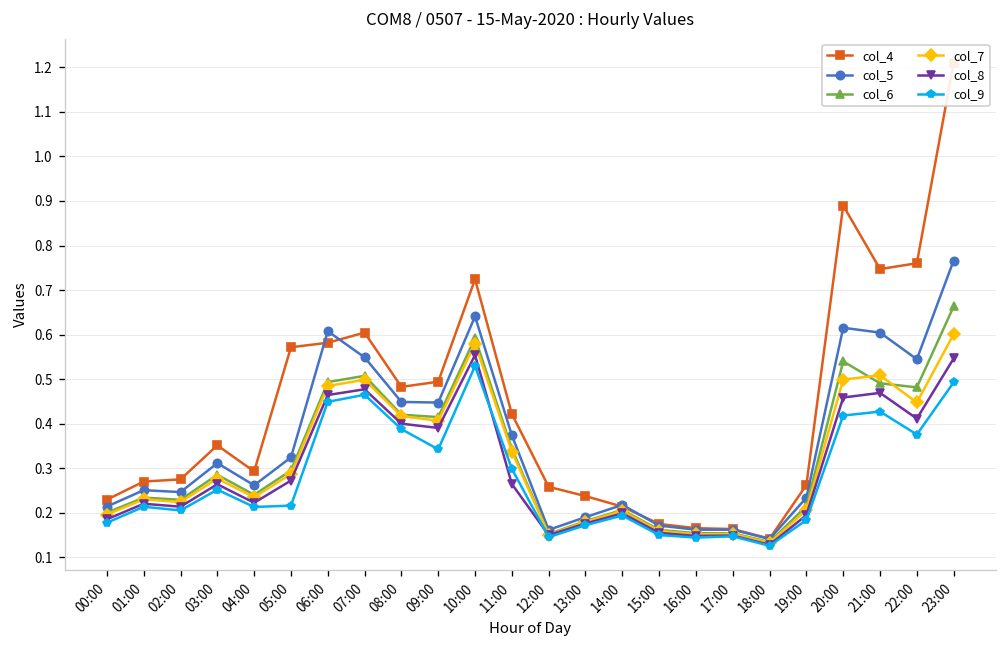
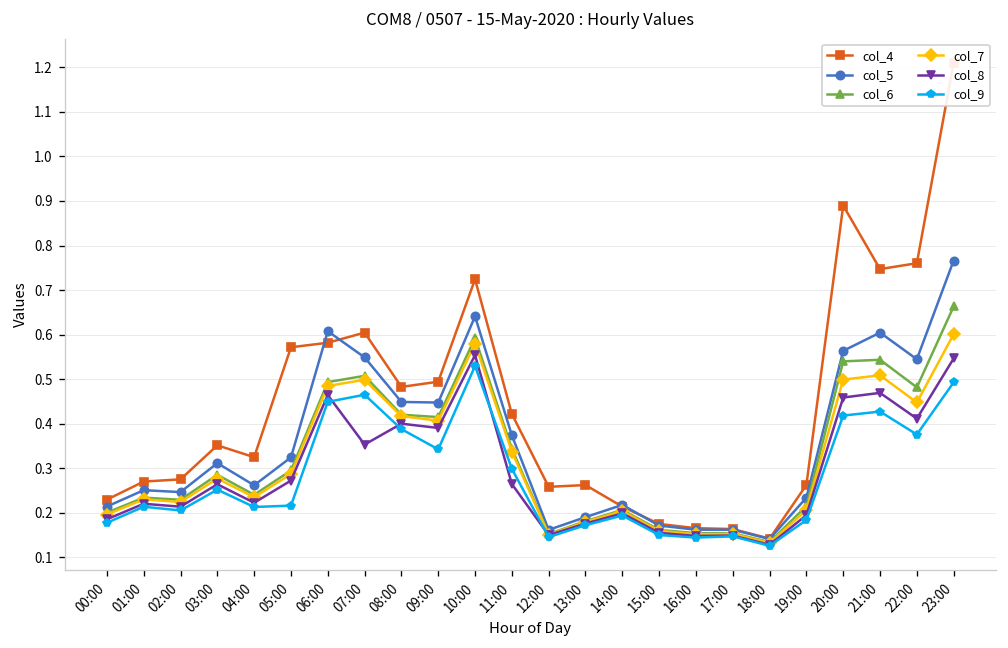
col_4, 04:00: 0.29 -> 0.32
col_8, 07:00: 0.48 -> 0.35
col_4, 13:00: 0.24 -> 0.26
col_5, 20:00: 0.62 -> 0.56
col_6, 21:00: 0.49 -> 0.54
